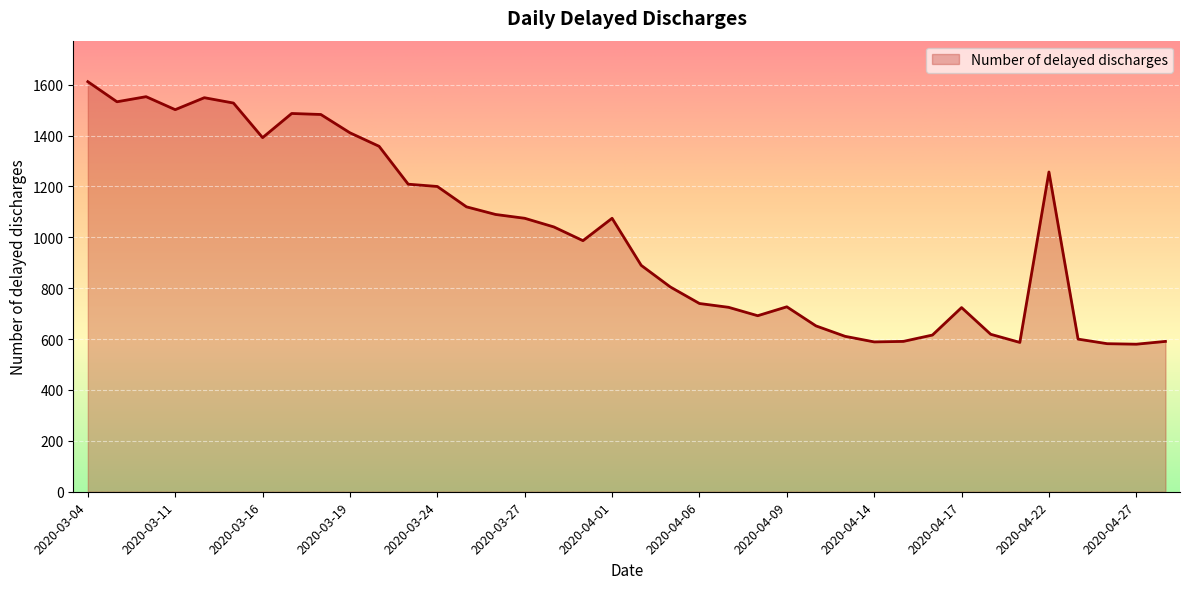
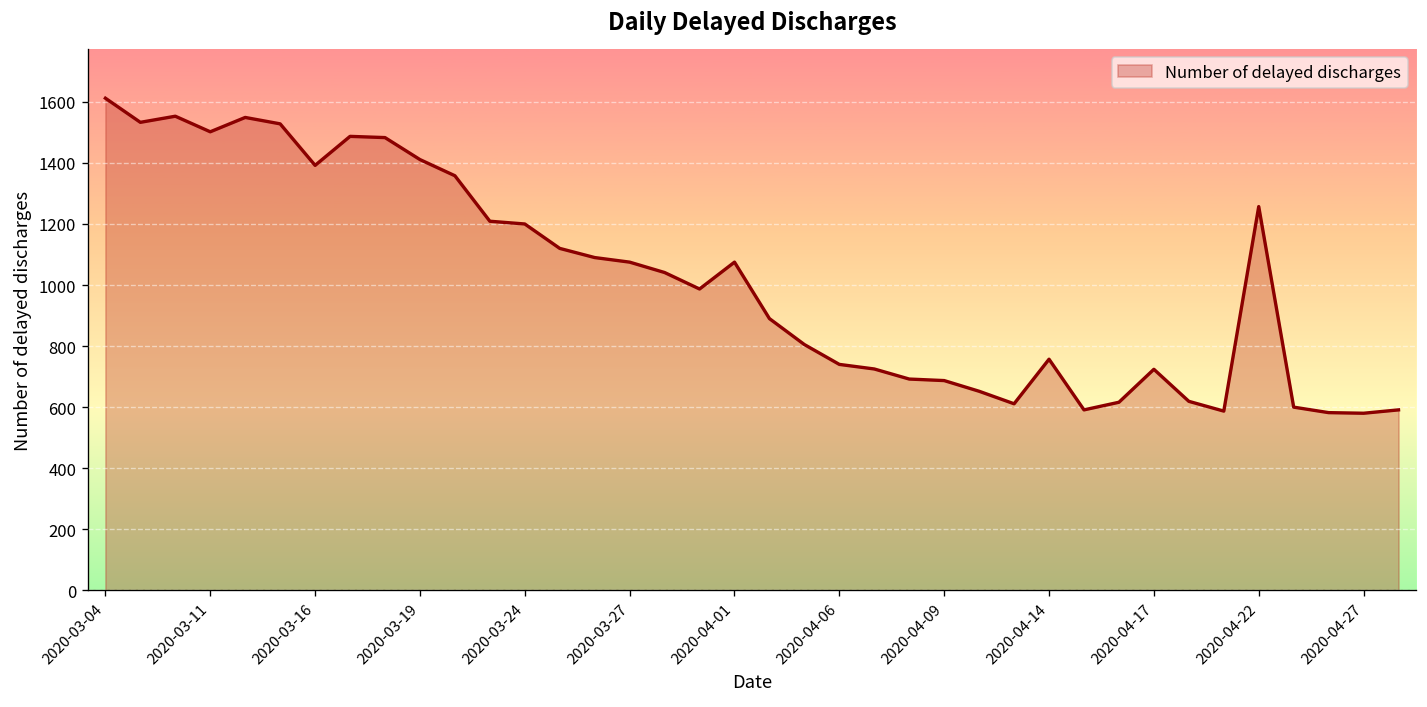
2020-04-09: 730 -> 690
2020-04-14: 590 -> 760
